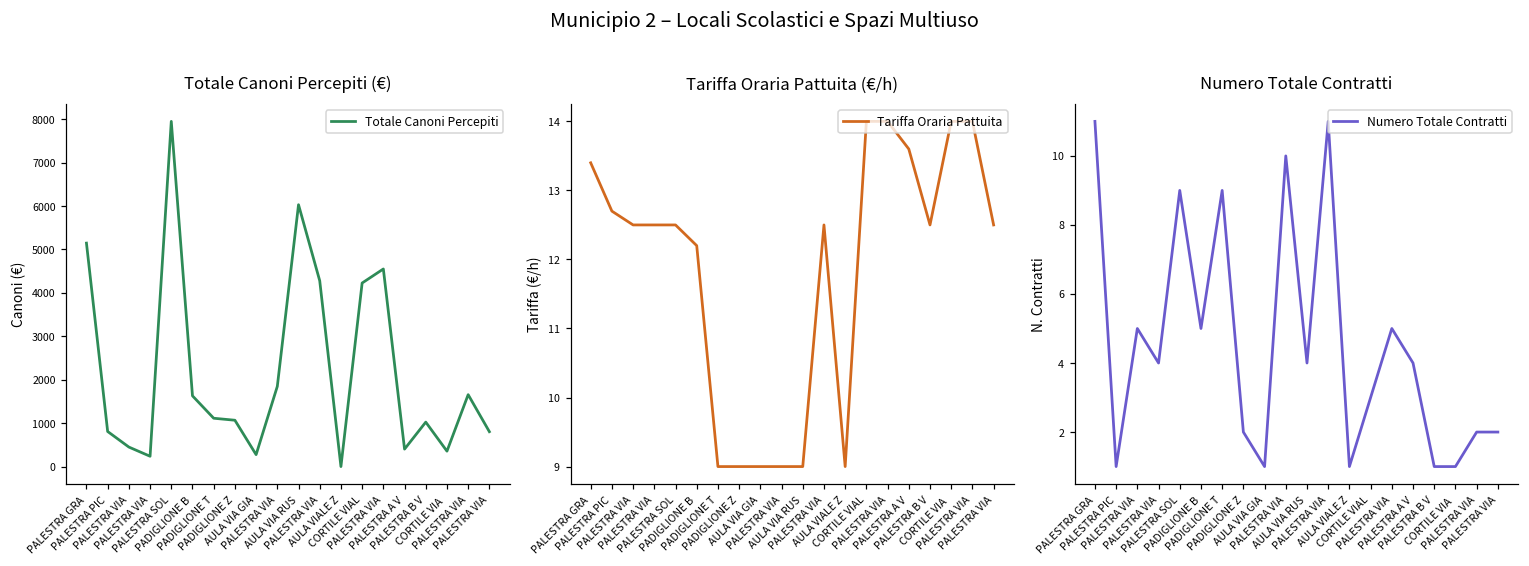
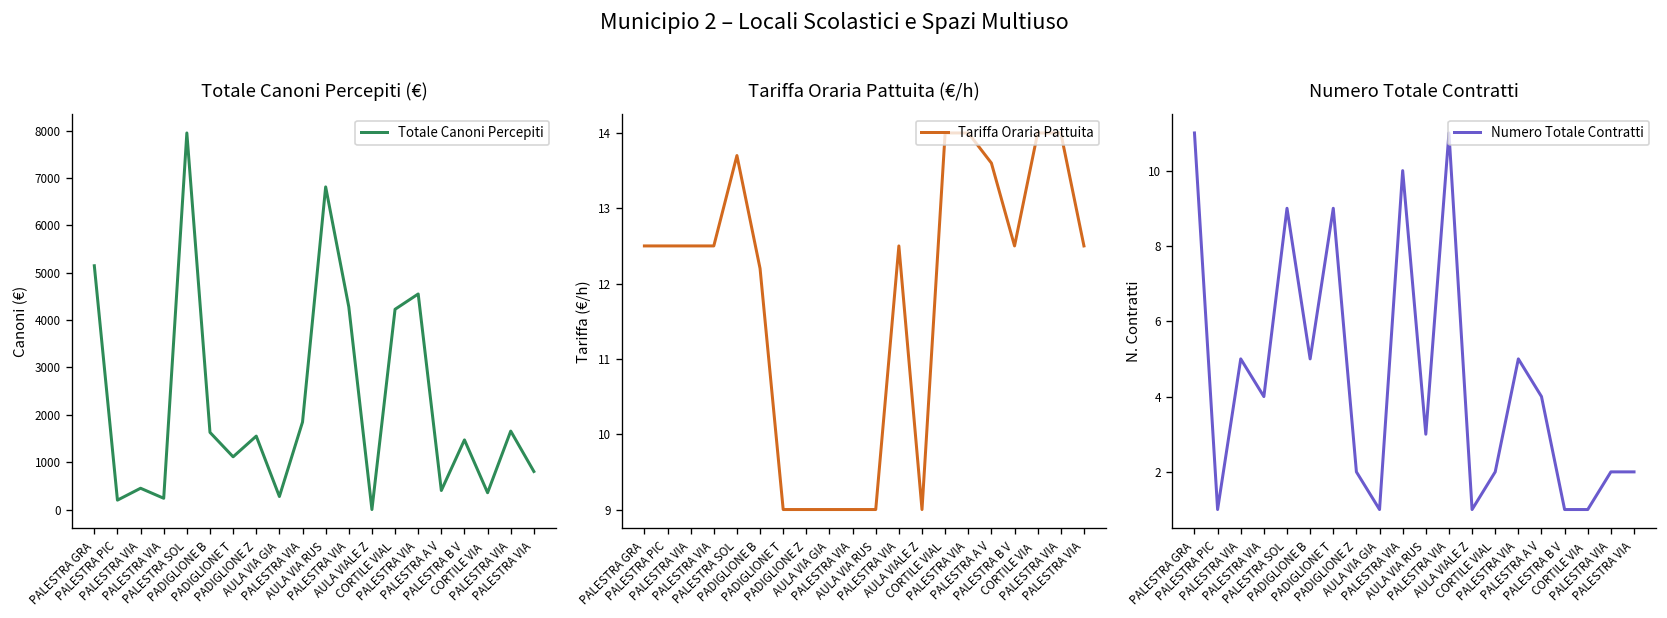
Totale Canoni Percepiti (€), PALESTRA PIC: 800 -> 200
Totale Canoni Percepiti (€), PADIGLIONE Z: 1100 -> 1500
Totale Canoni Percepiti (€), AULA VIA RUS: 6000 -> 6800
Totale Canoni Percepiti (€), PALESTRA B V: 1000 -> 1500
Tariffa Oraria Pattuita (€/h), PALESTRA GRA: 13.4 -> 12.5
Tariffa Oraria Pattuita (€/h), PALESTRA PIC: 12.7 -> 12.5
Tariffa Oraria Pattuita (€/h), PALESTRA SOL: 12.5 -> 13.7
Numero Totale Contratti, AULA VIA RUS: 4 -> 3
Numero Totale Contratti, CORTILE VIAL: 3 -> 2
